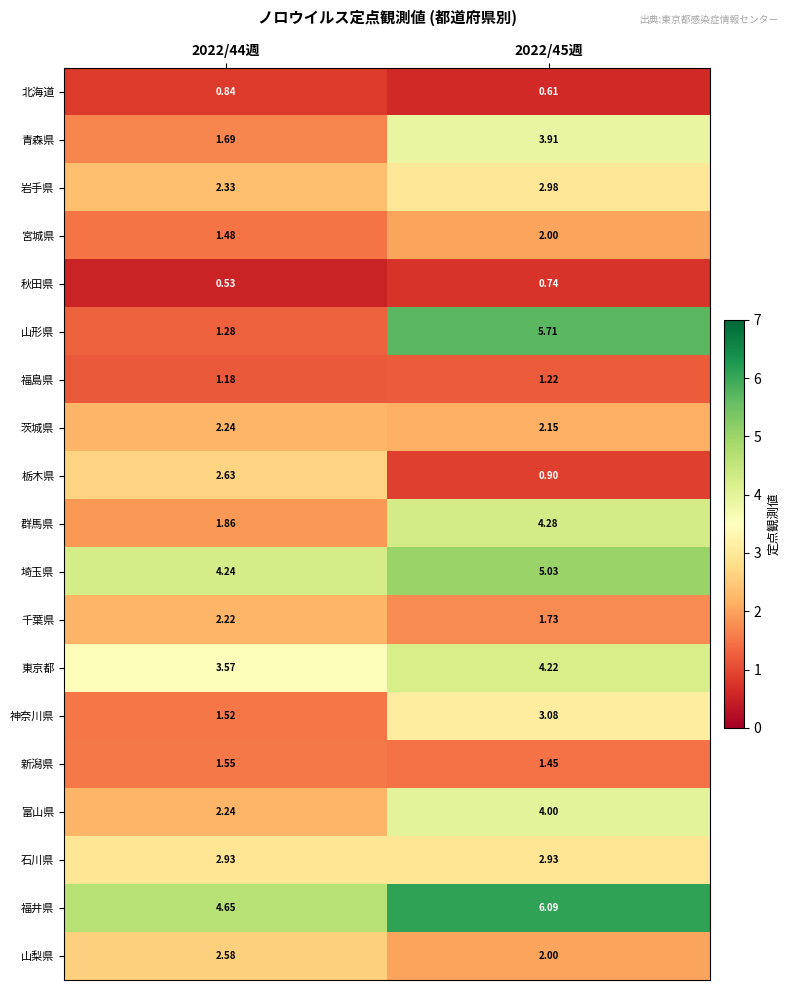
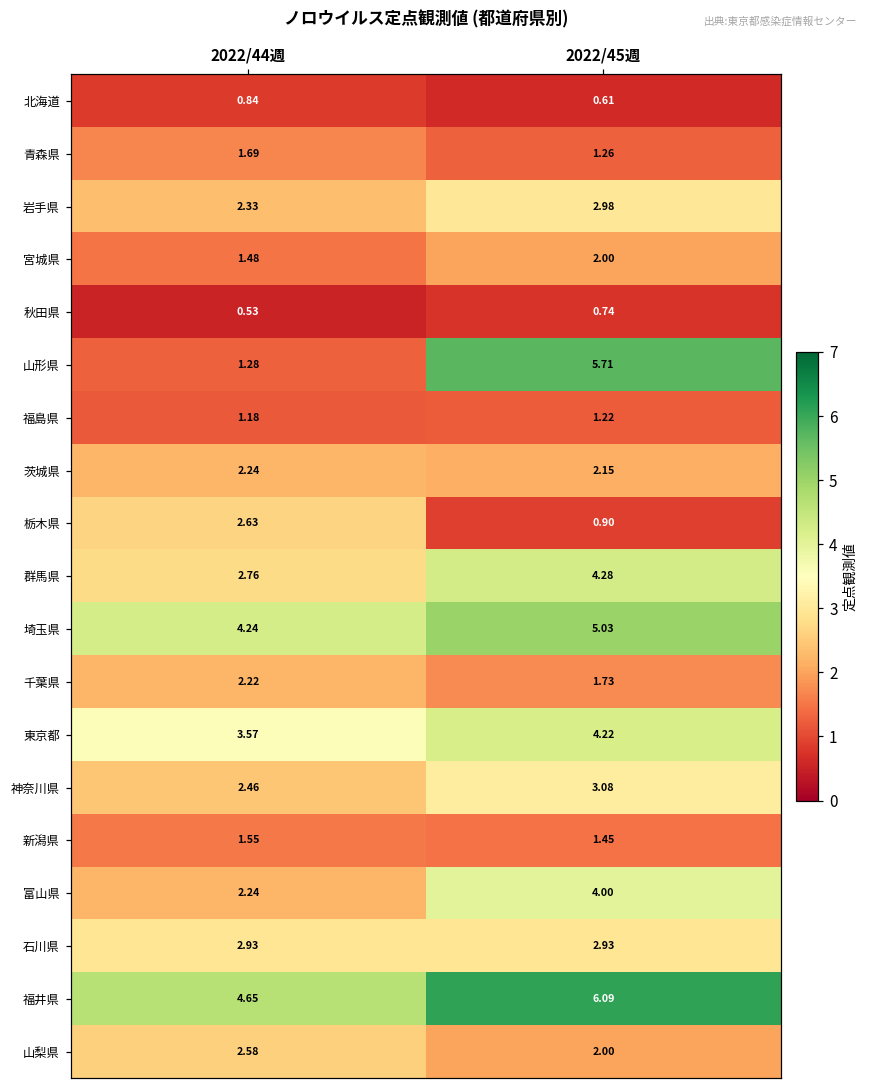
青森県, 2022/45週: 3.91 -> 1.26
群馬県, 2022/44週: 1.86 -> 2.76
神奈川県, 2022/44週: 1.52 -> 2.46
